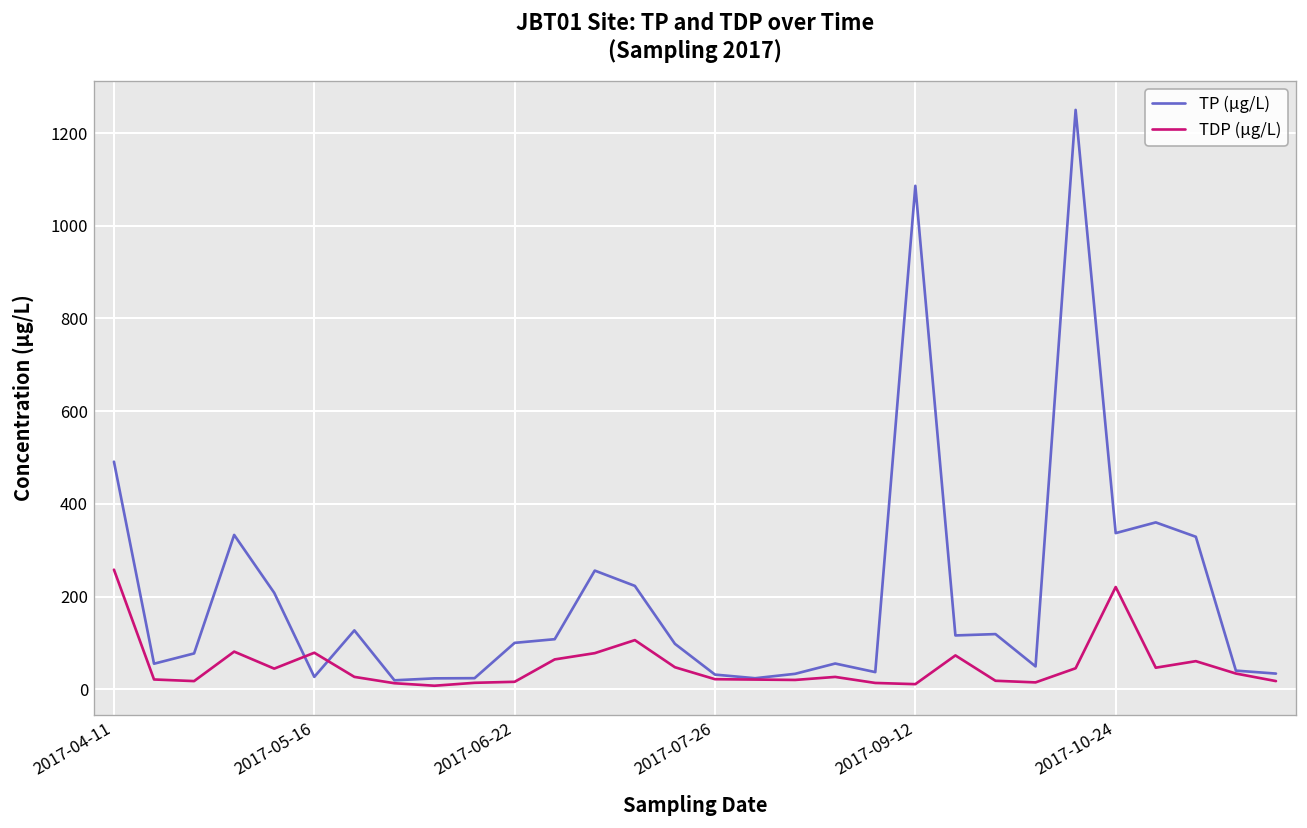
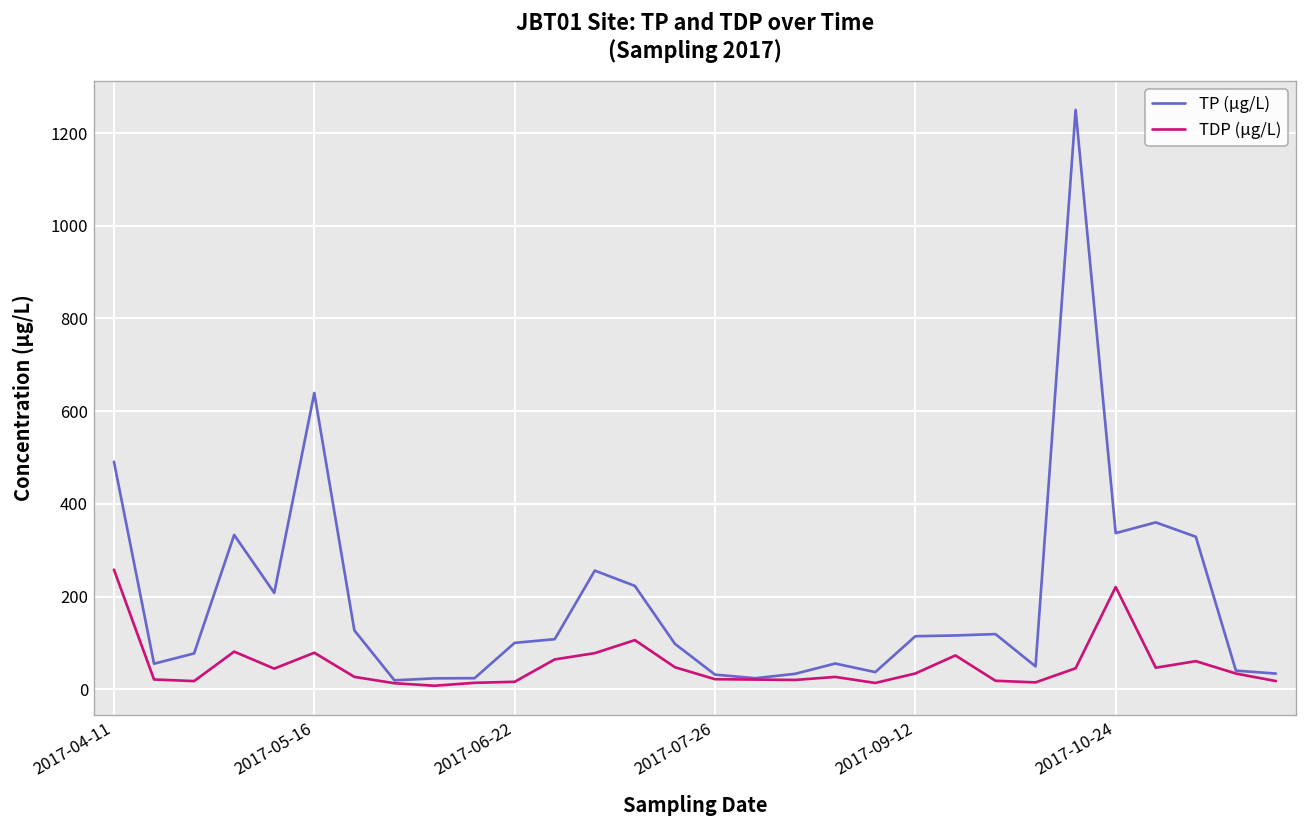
TP (µg/L), 2017-05-16: 30 -> 640
TP (µg/L), 2017-09-12: 1090 -> 110
TDP (µg/L), 2017-09-12: 10 -> 30
